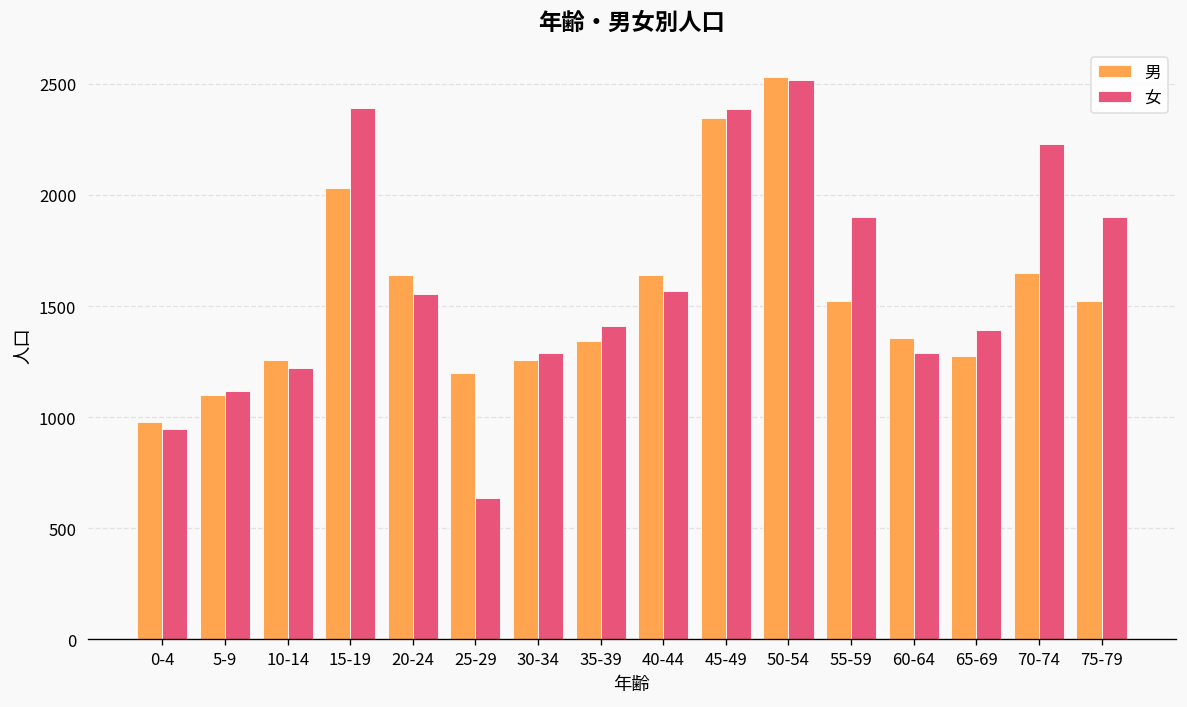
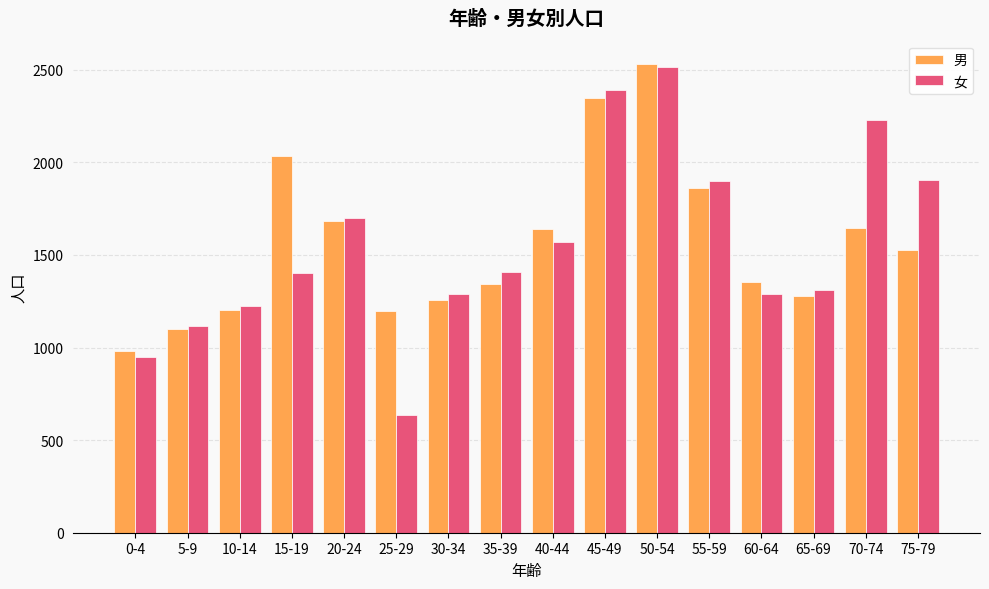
男, 10-14: 1260 -> 1200
女, 15-19: 2390 -> 1400
男, 20-24: 1640 -> 1680
女, 20-24: 1560 -> 1700
男, 55-59: 1520 -> 1860
女, 65-69: 1390 -> 1310
